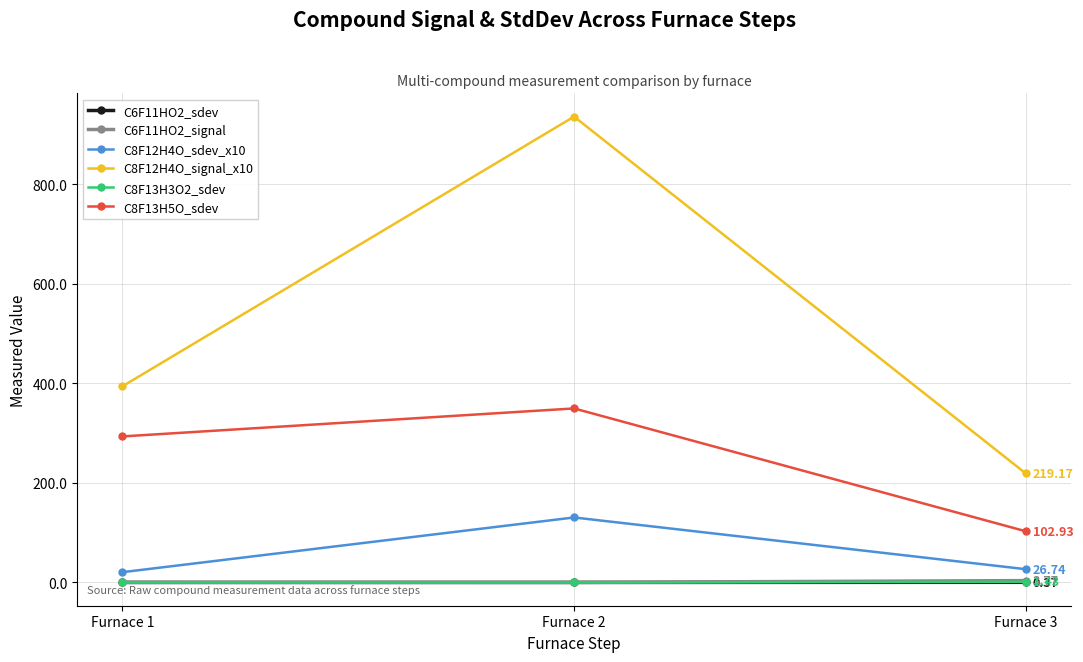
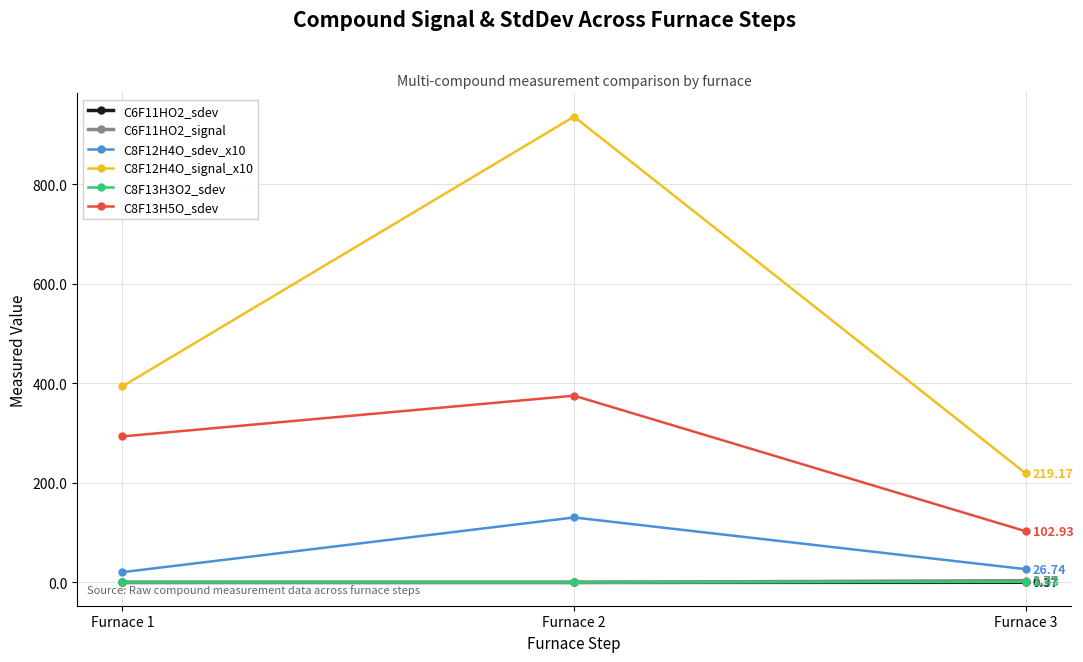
C8F13H5O_sdev, Furnace 2: 350 -> 380
